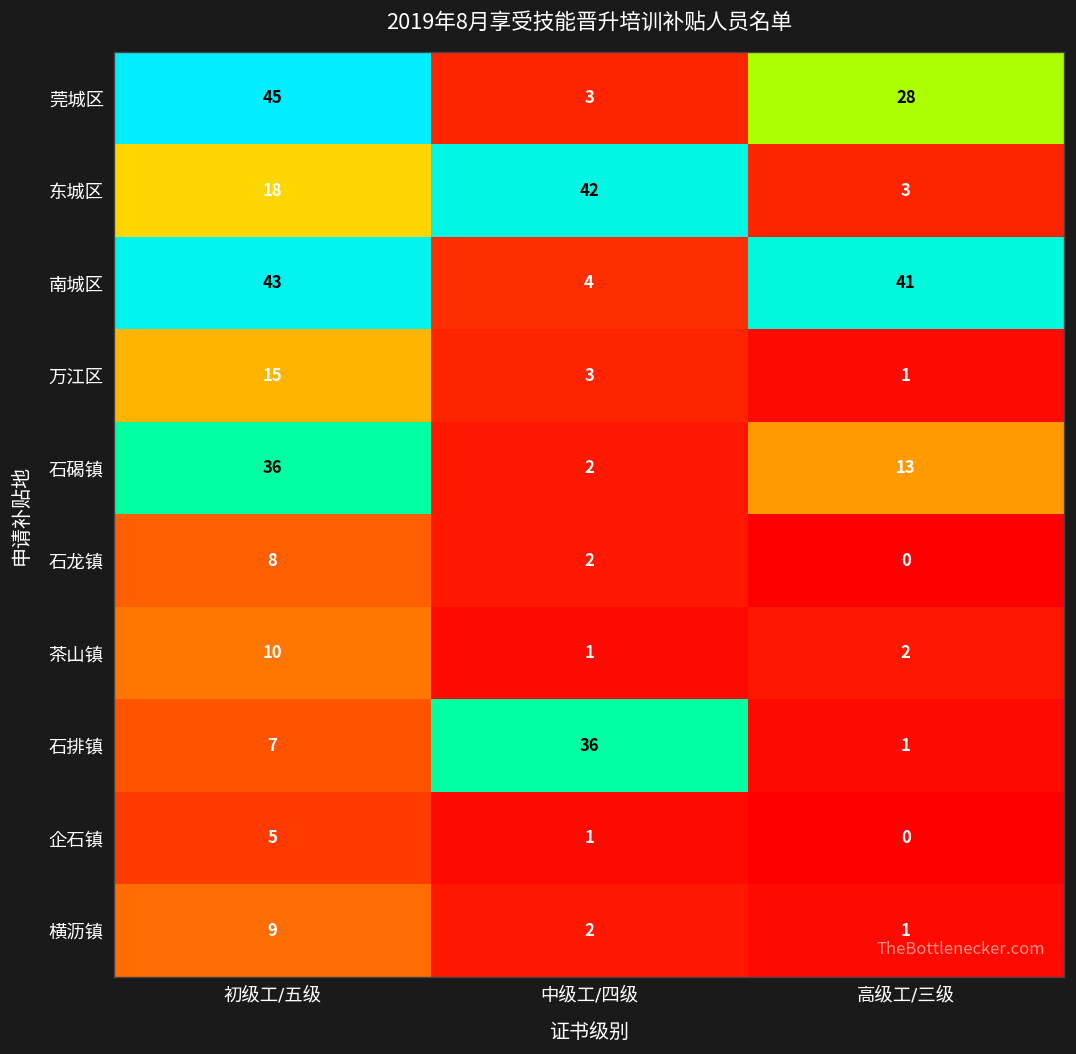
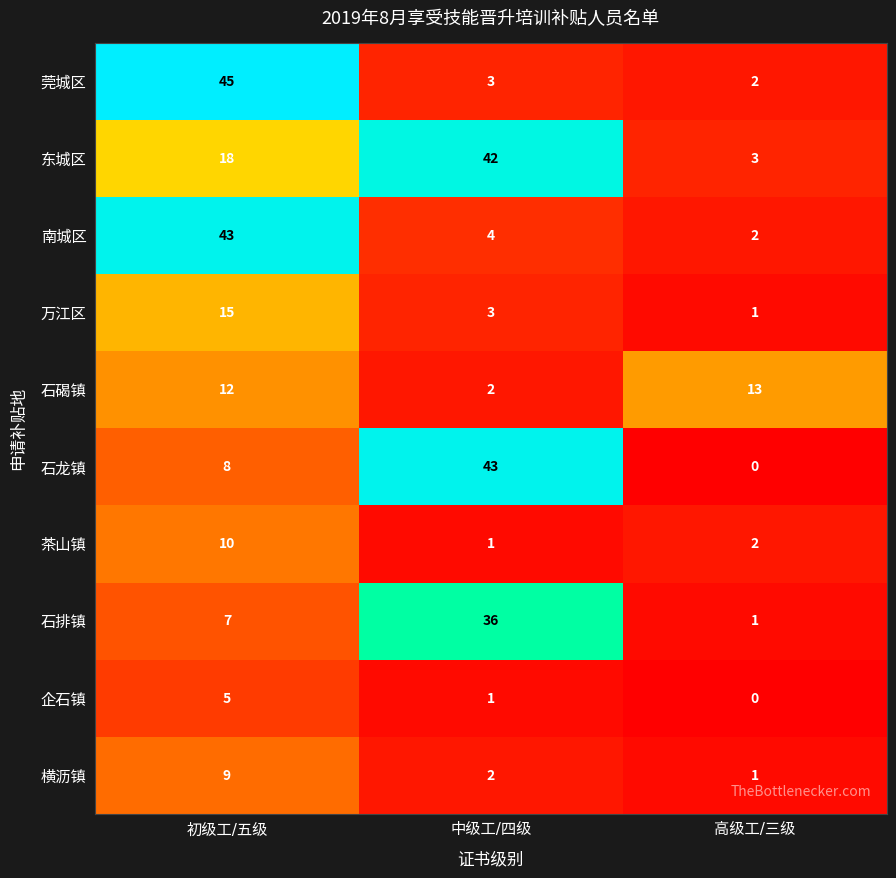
莞城区, 高级工/三级: 28 -> 2
南城区, 高级工/三级: 41 -> 2
石碣镇, 初级工/五级: 36 -> 12
石龙镇, 中级工/四级: 2 -> 43
